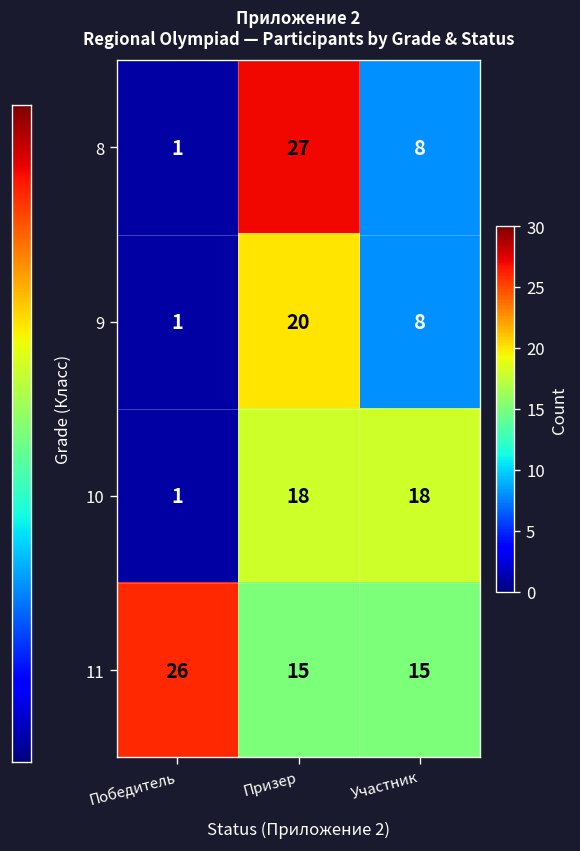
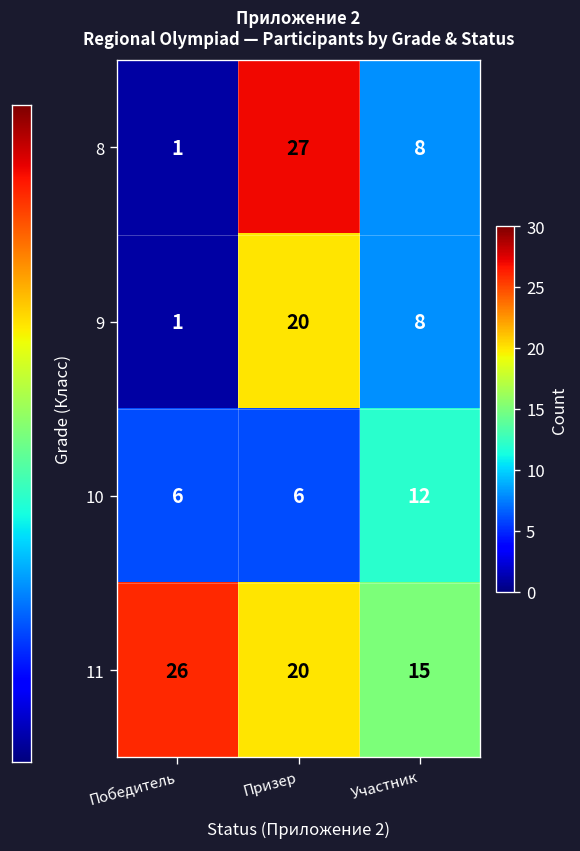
10, Победитель: 1 -> 6
10, Призер: 18 -> 6
10, Участник: 18 -> 12
11, Призер: 15 -> 20
